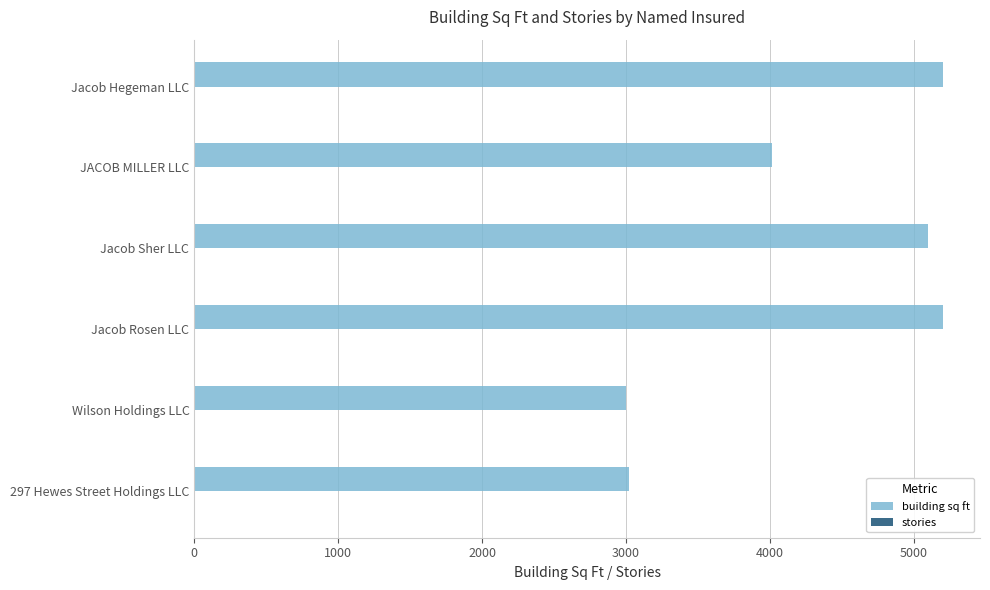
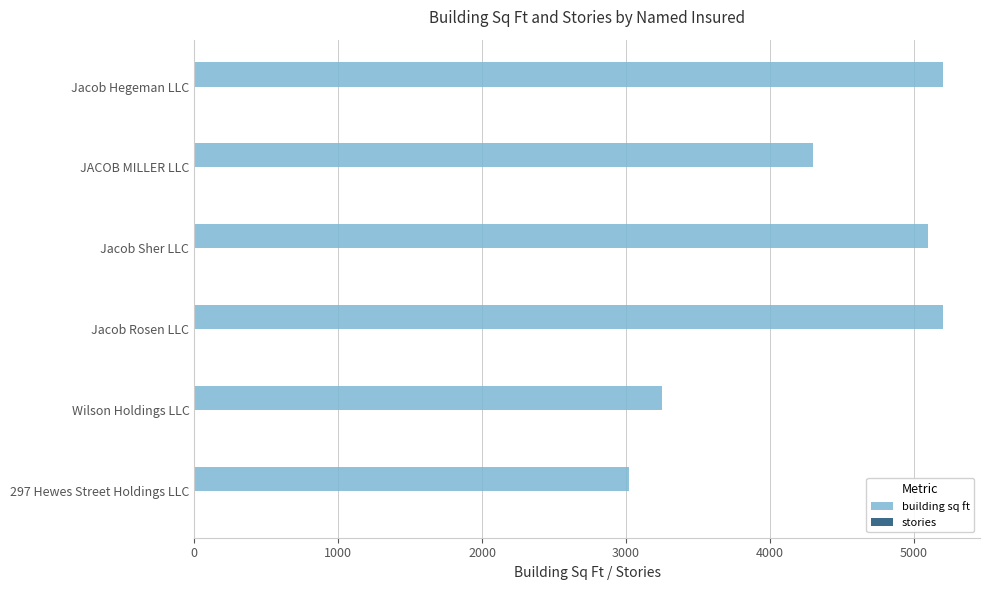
building sq ft, JACOB MILLER LLC: 4020 -> 4300
building sq ft, Wilson Holdings LLC: 3000 -> 3250
